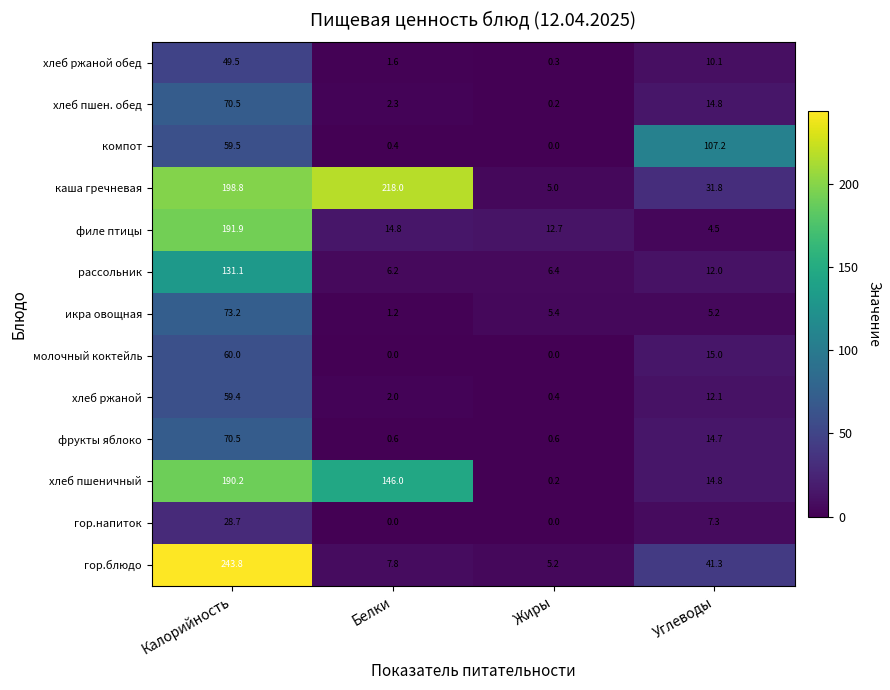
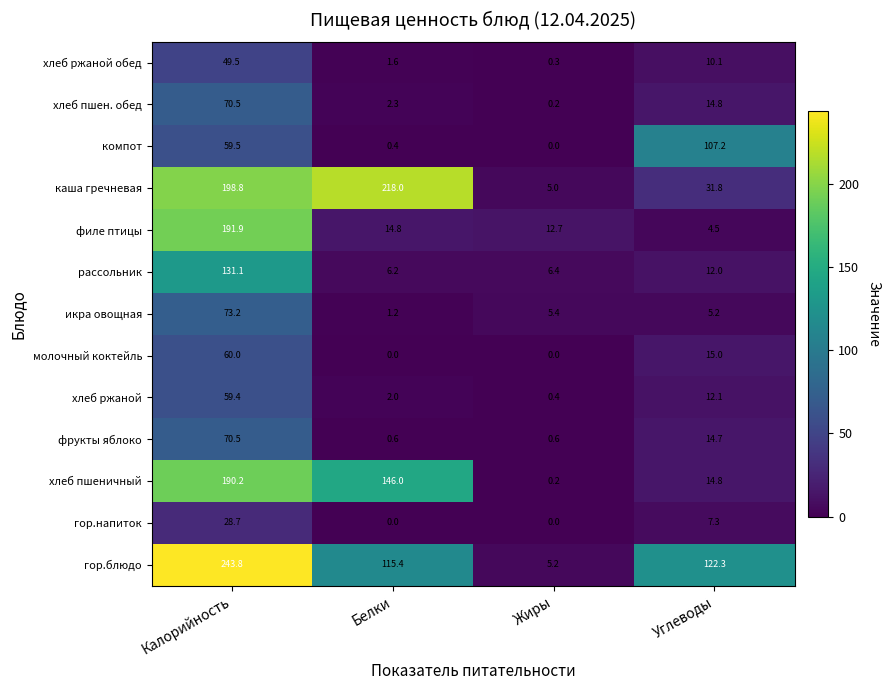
гор.блюдо, Белки: 7.8 -> 115.4
гор.блюдо, Углеводы: 41.3 -> 122.3
